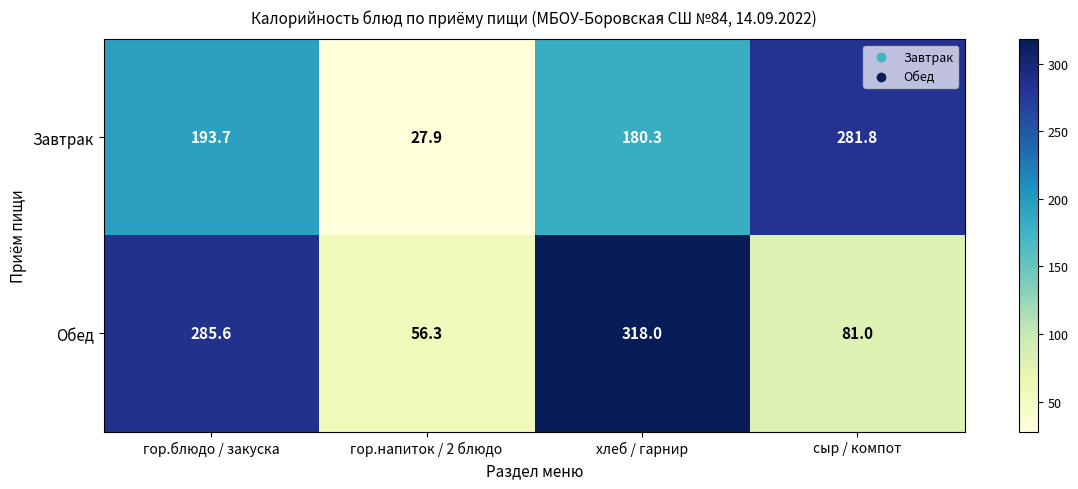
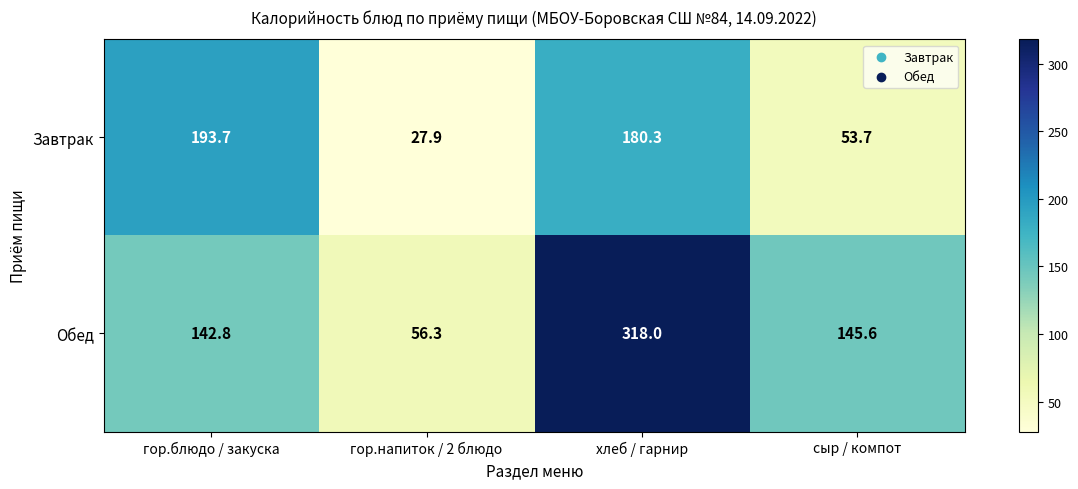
Завтрак, сыр / компот: 281.8 -> 53.7
Обед, гор.блюдо / закуска: 285.6 -> 142.8
Обед, сыр / компот: 81.0 -> 145.6
